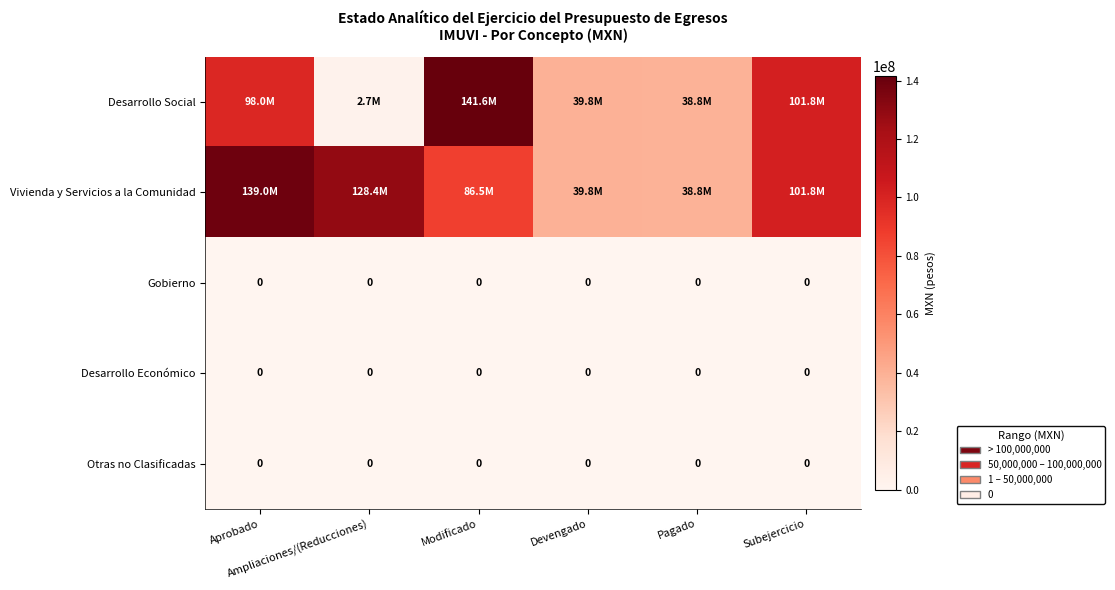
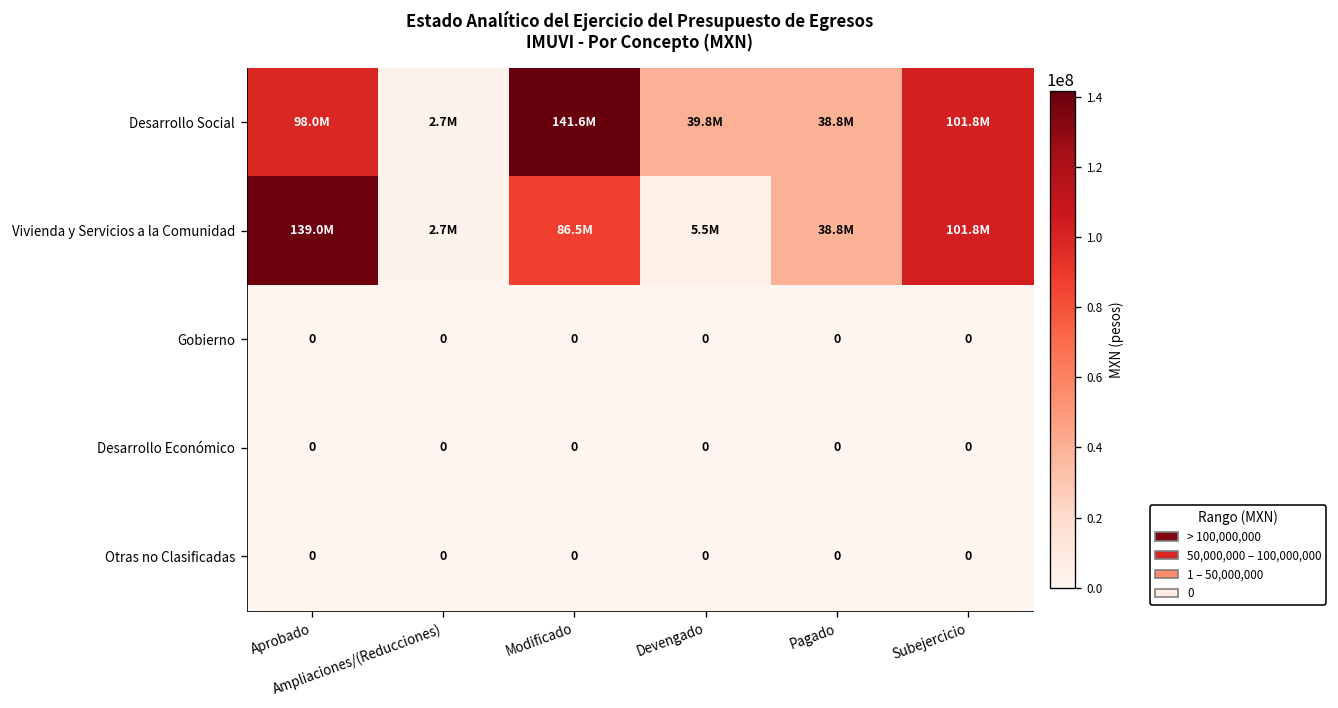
Vivienda y Servicios a la Comunidad, Ampliaciones/(Reducciones): 128.4M -> 2.7M
Vivienda y Servicios a la Comunidad, Devengado: 39.8M -> 5.5M
